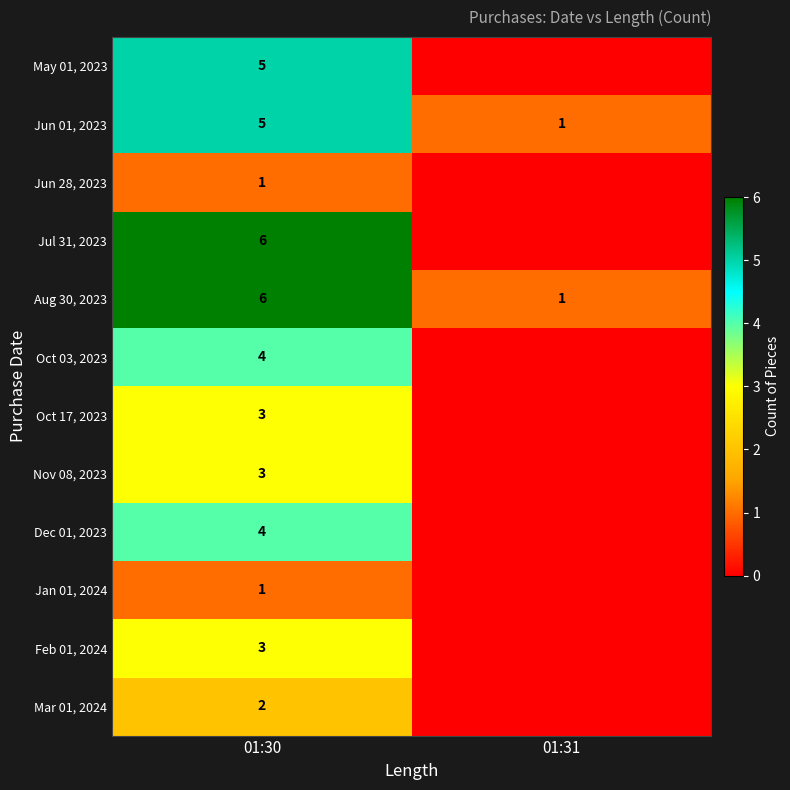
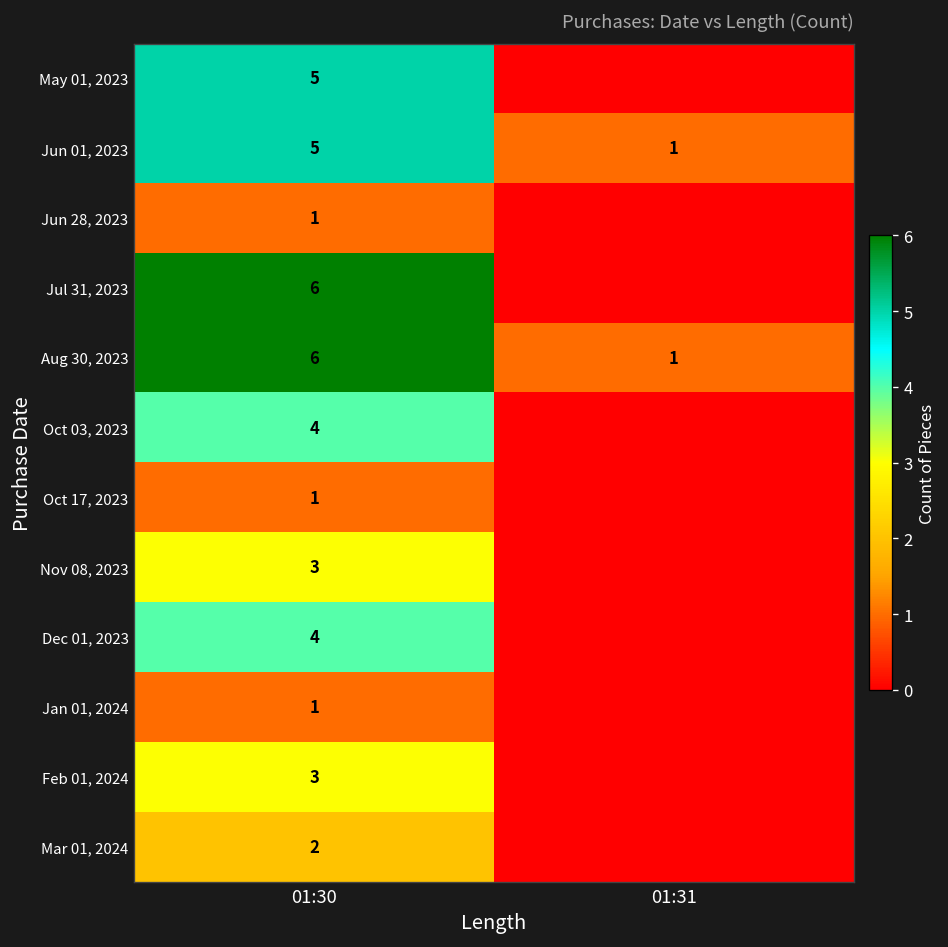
Oct 17, 2023, 01:30: 3 -> 1
